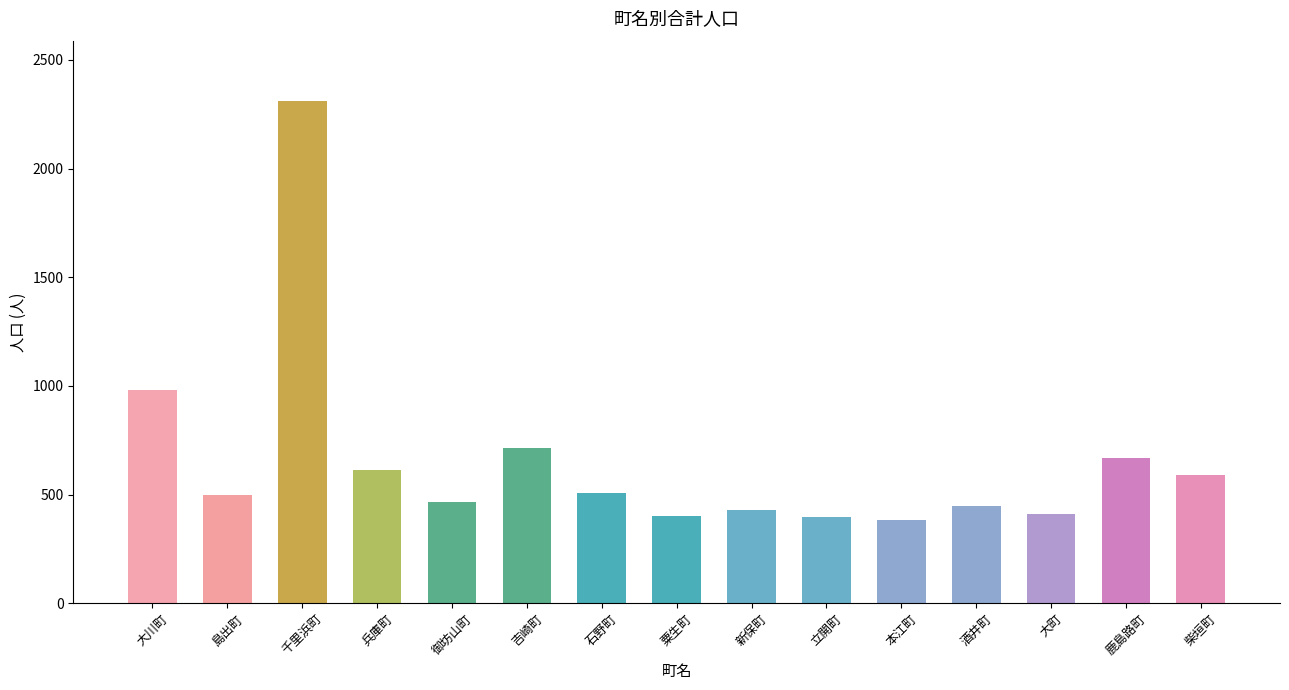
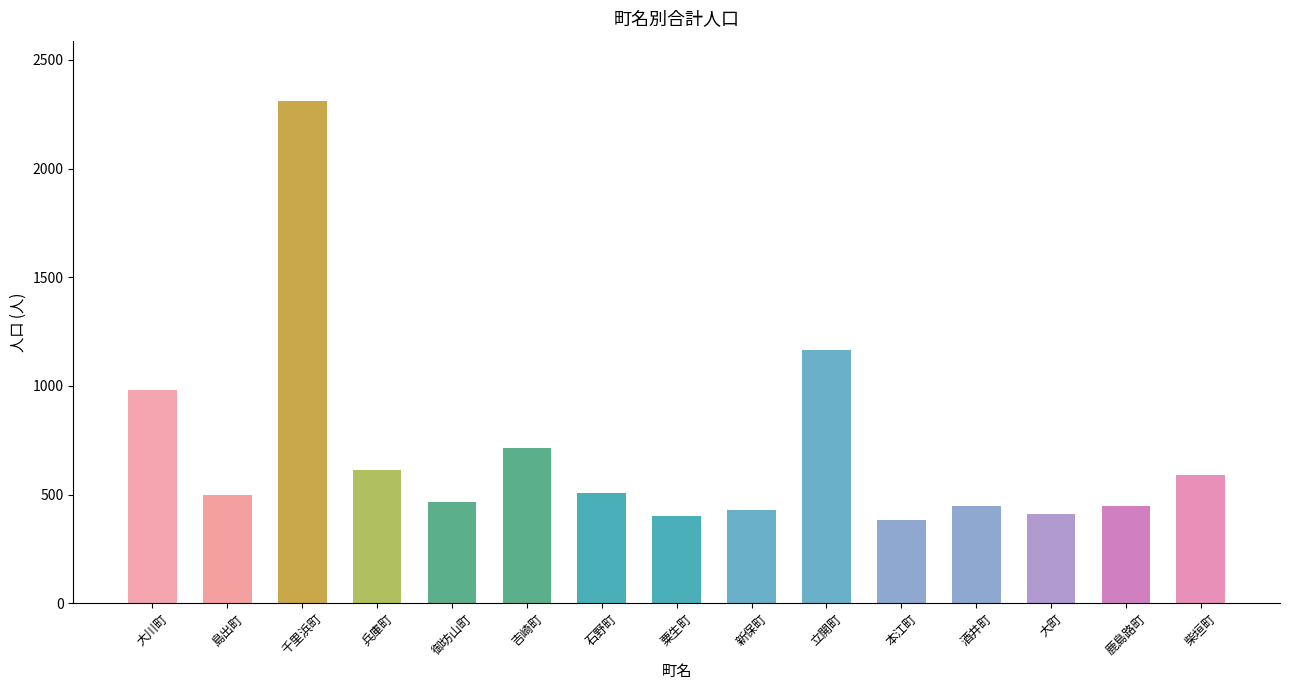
立開町: 400 -> 1160
鹿島路町: 670 -> 450
